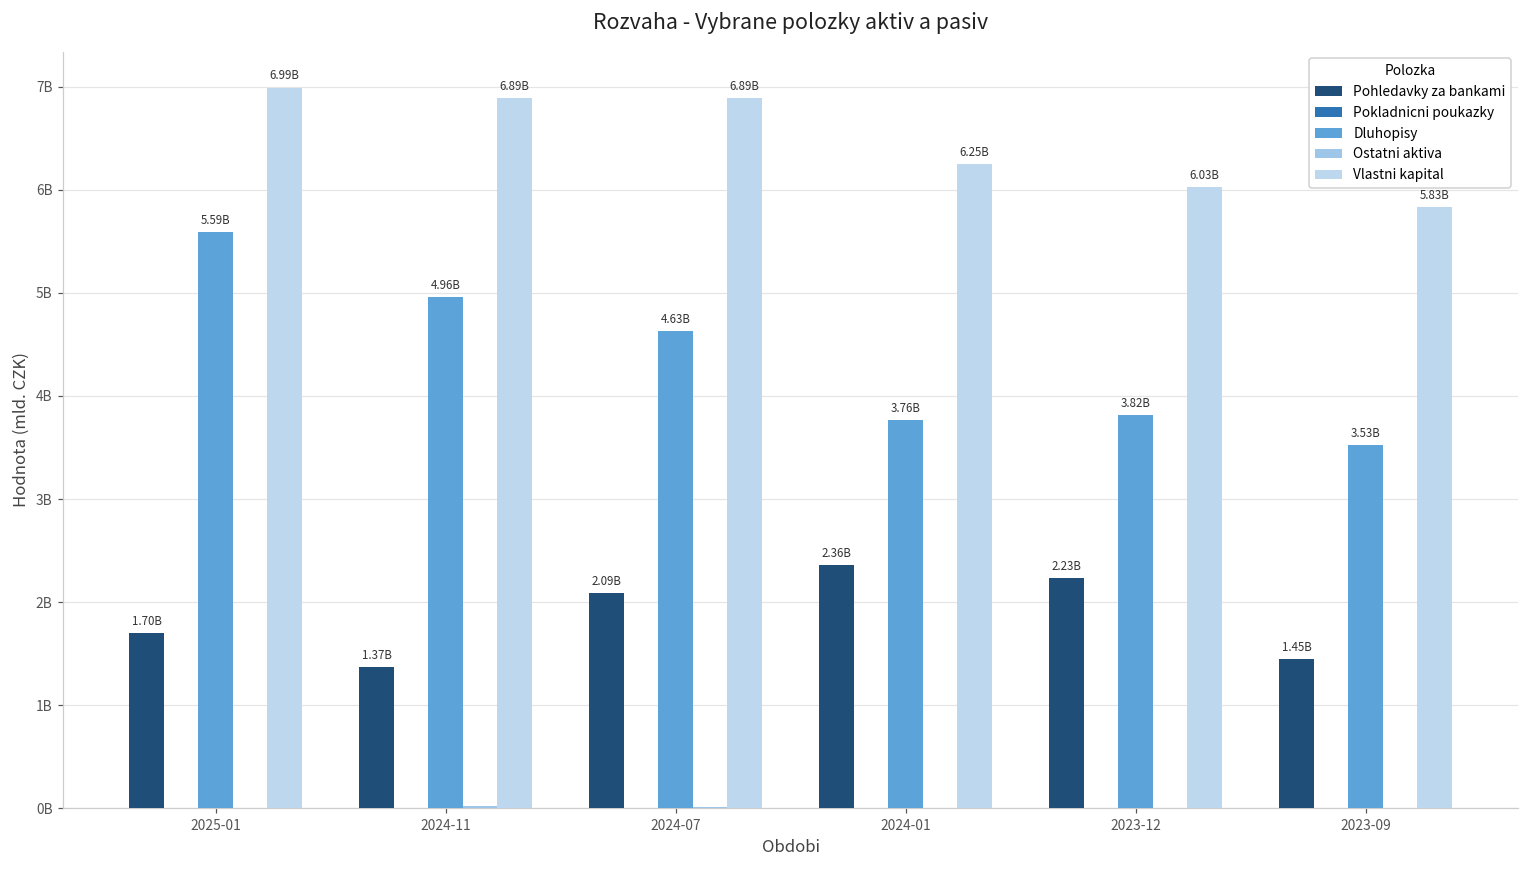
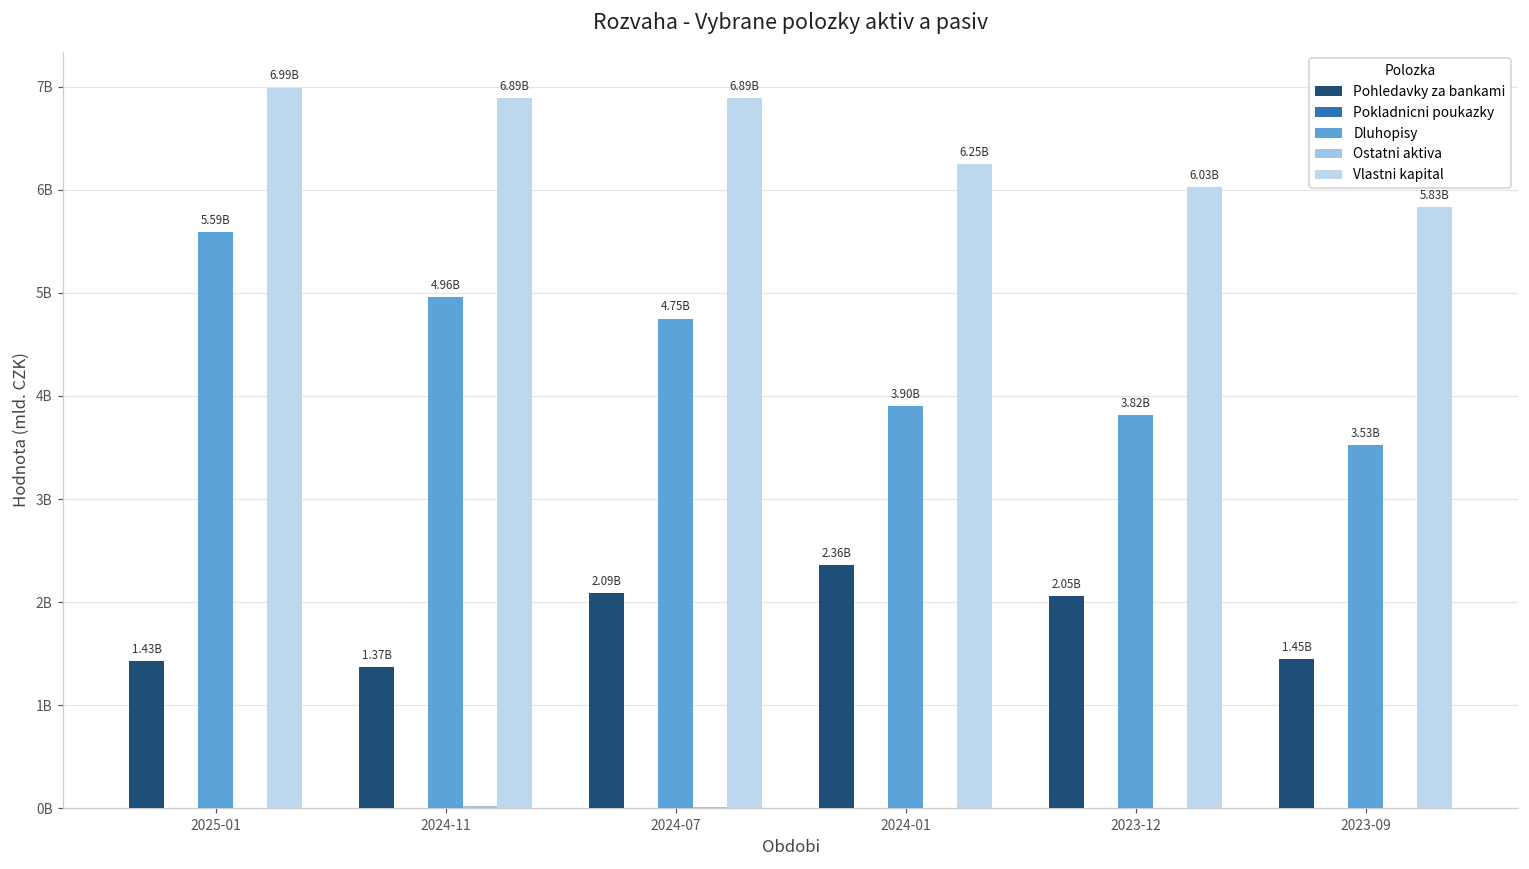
Pohledavky za bankami, 2025-01: 1.70B -> 1.43B
Dluhopisy, 2024-07: 4.63B -> 4.75B
Dluhopisy, 2024-01: 3.76B -> 3.90B
Pohledavky za bankami, 2023-12: 2.23B -> 2.05B
